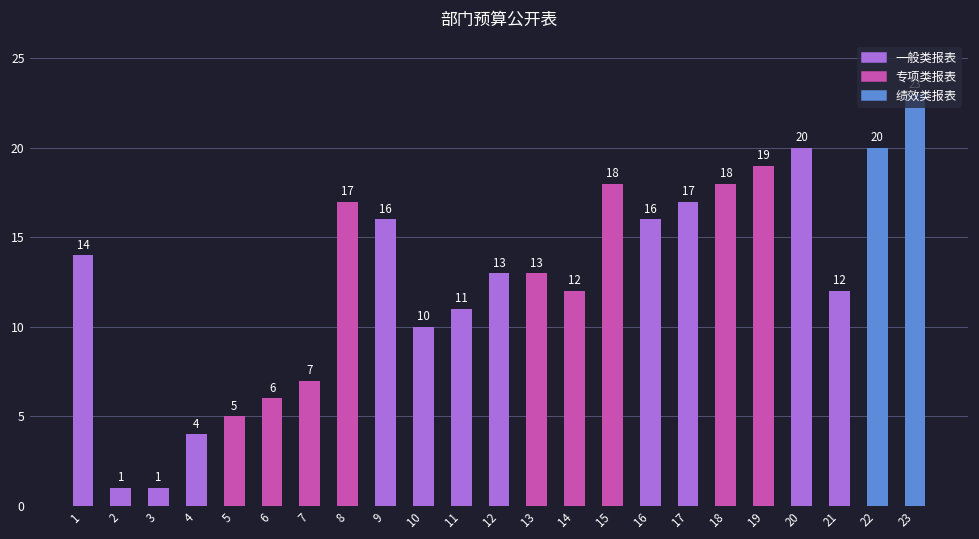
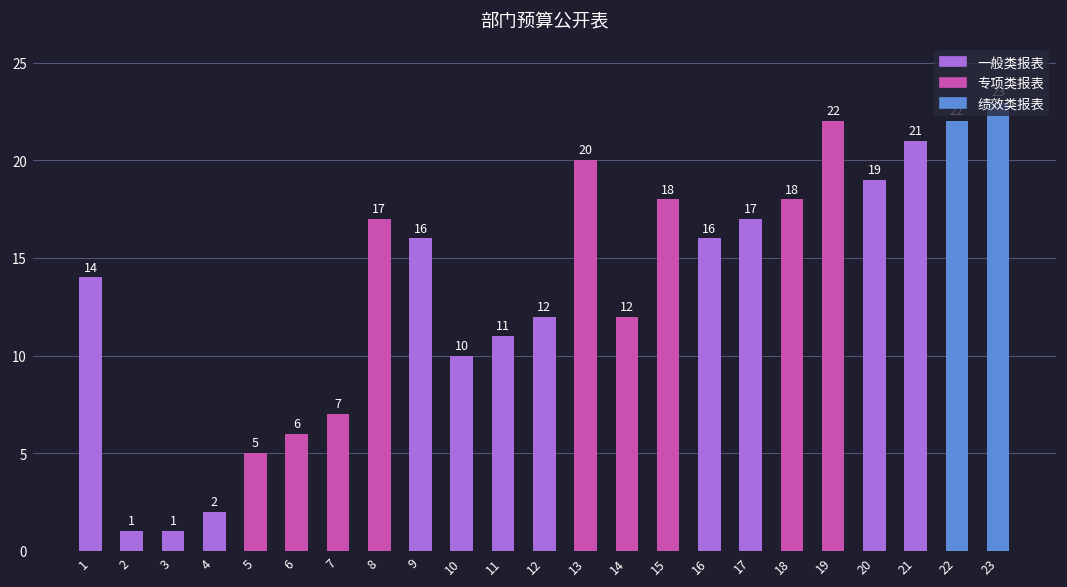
4: 4 -> 2
12: 13 -> 12
13: 13 -> 20
19: 19 -> 22
20: 20 -> 19
21: 12 -> 21
22: 20 -> 22
